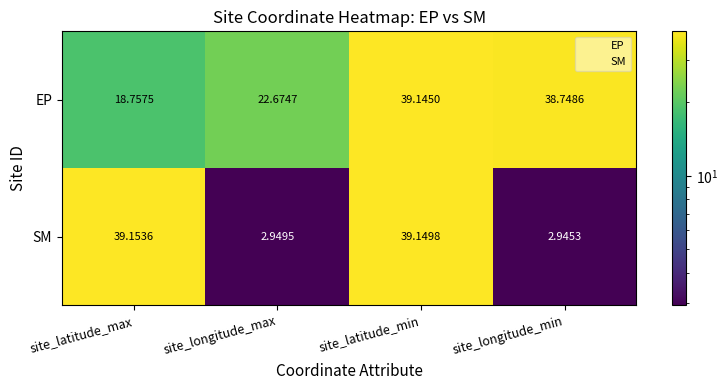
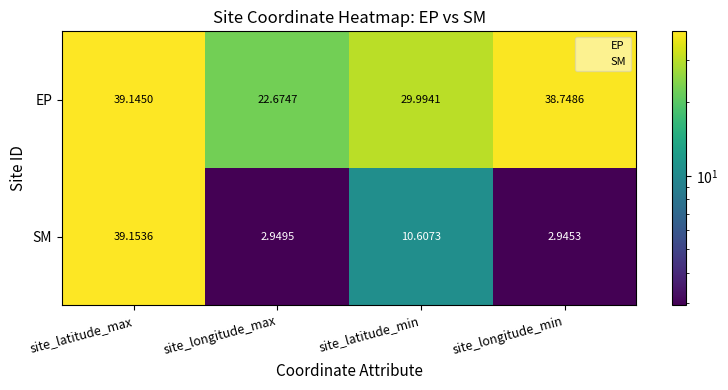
EP, site_latitude_max: 18.7575 -> 39.1450
EP, site_latitude_min: 39.1450 -> 29.9941
SM, site_latitude_min: 39.1498 -> 10.6073
